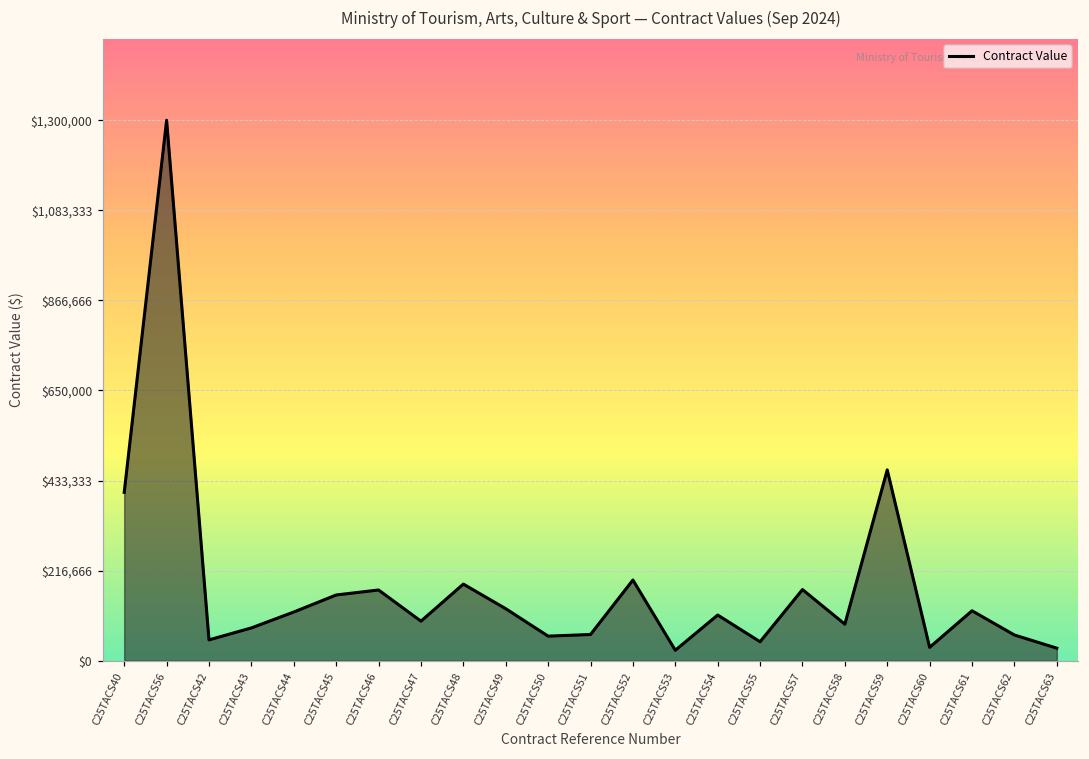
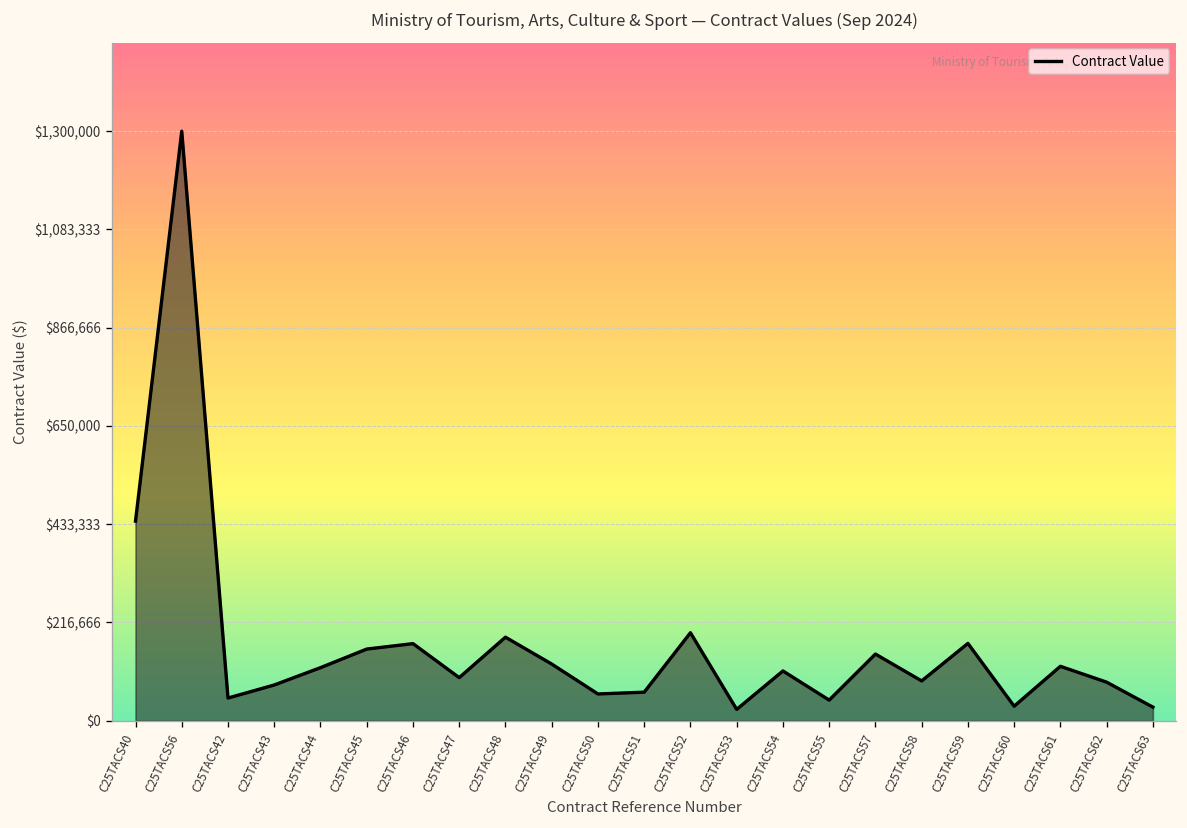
C25TACS40: $400,000 -> $440,000
C25TACS57: $170,000 -> $150,000
C25TACS59: $460,000 -> $170,000
C25TACS62: $60,000 -> $90,000
